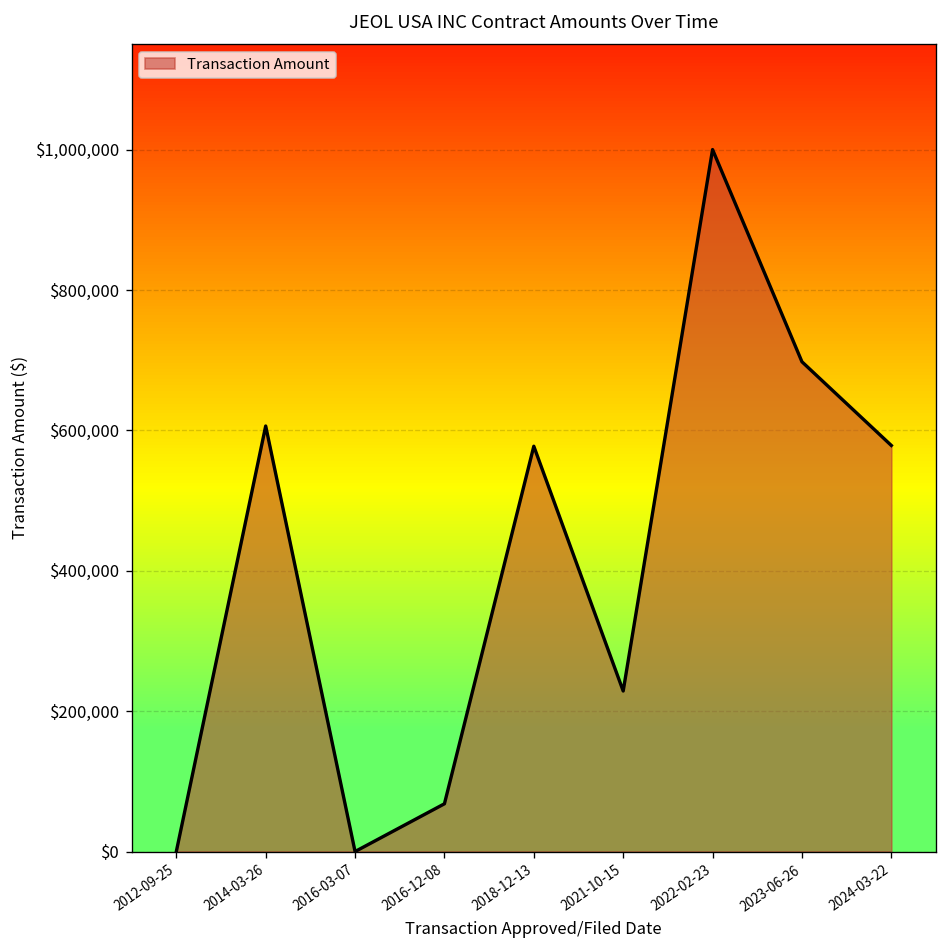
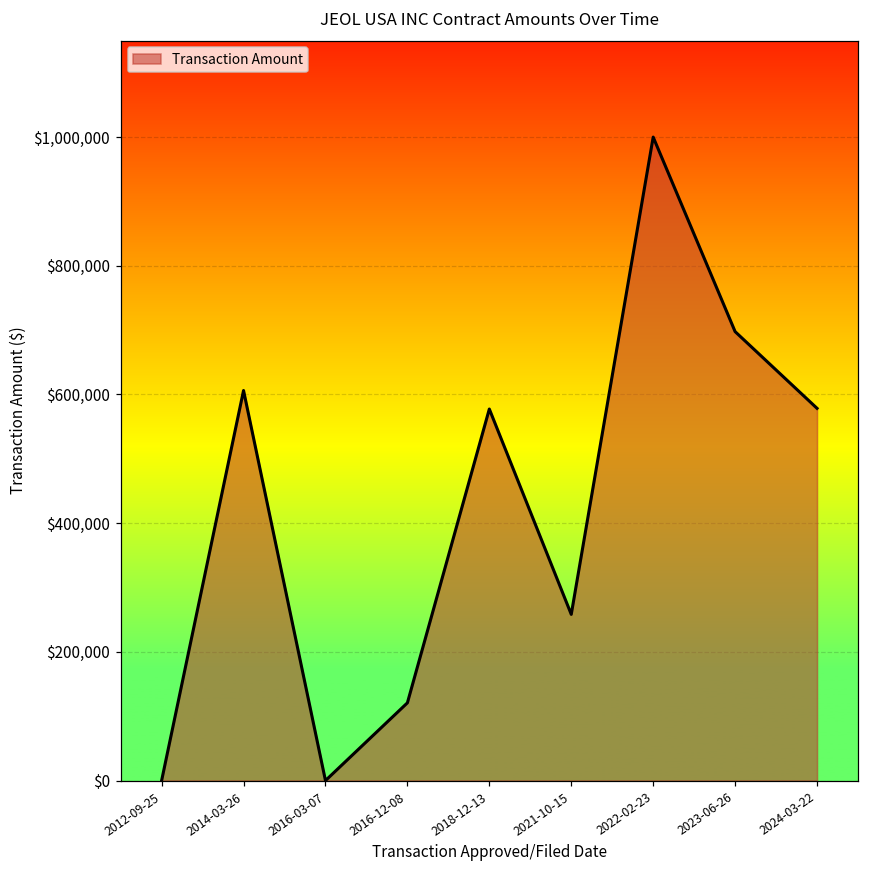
2016-12-08: $70,000 -> $120,000
2021-10-15: $230,000 -> $260,000
